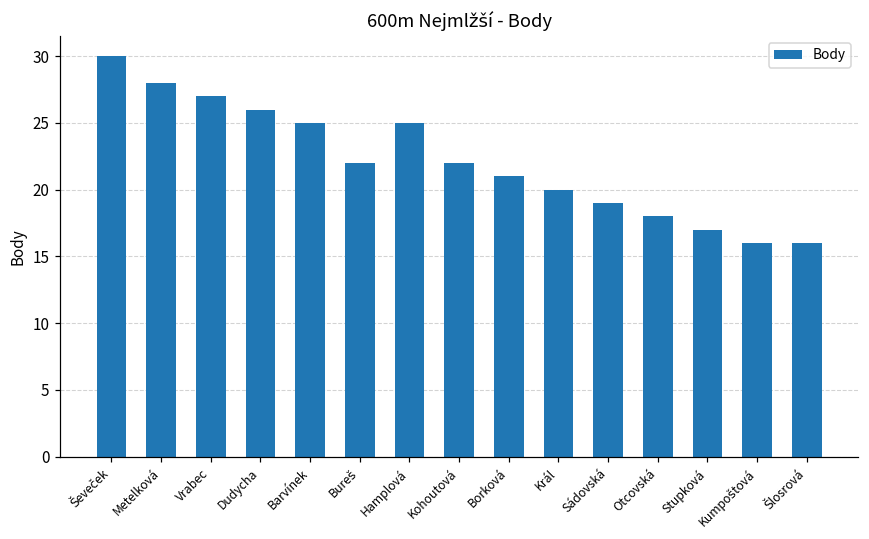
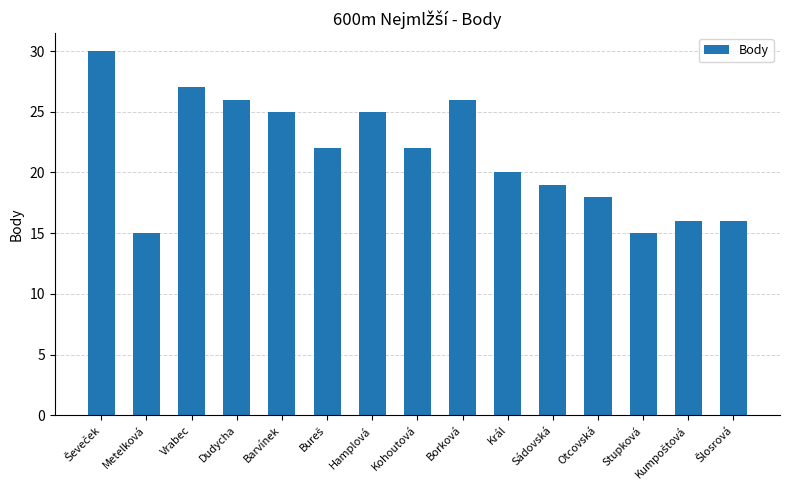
Metelková: 28 -> 15
Borková: 21 -> 26
Stupková: 17 -> 15
